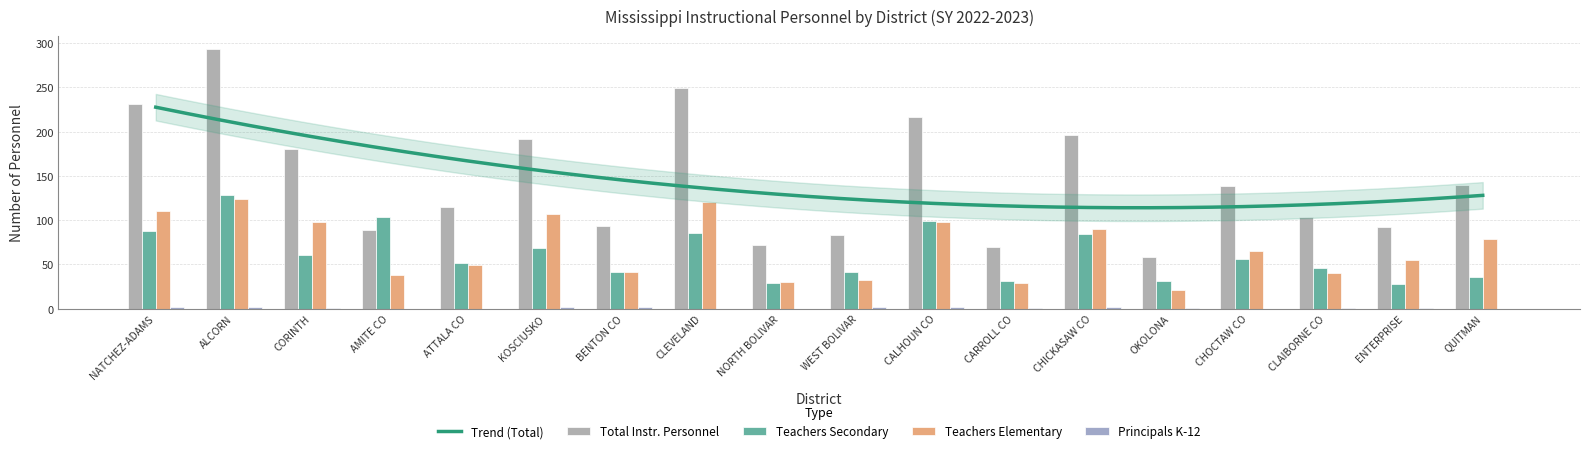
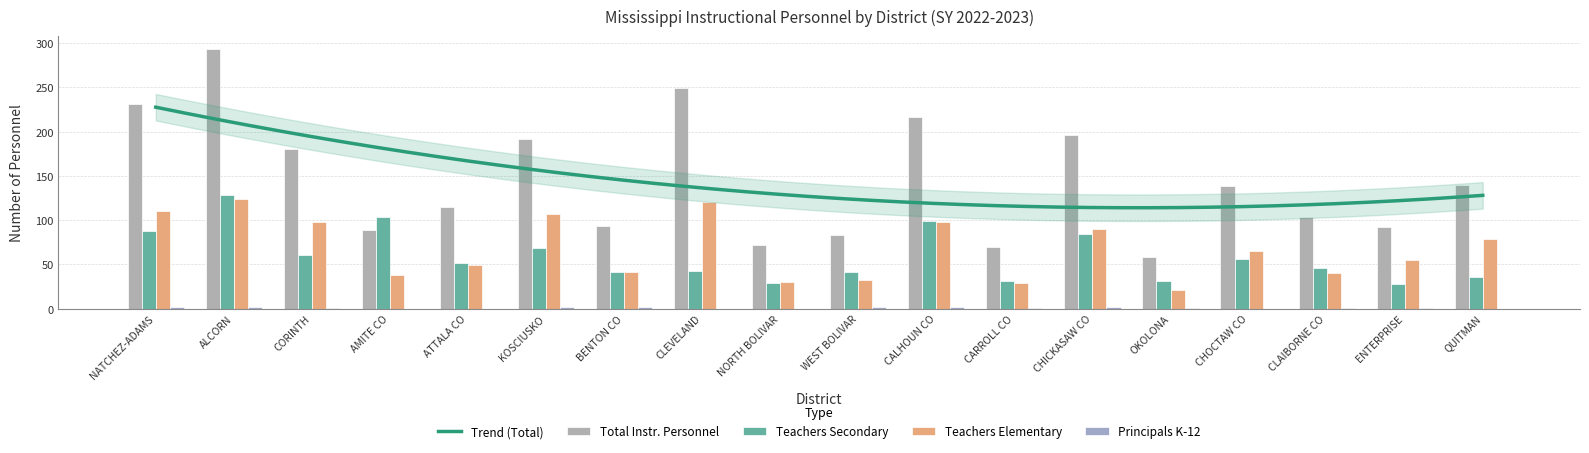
Teachers Secondary, CLEVELAND: 90 -> 40
